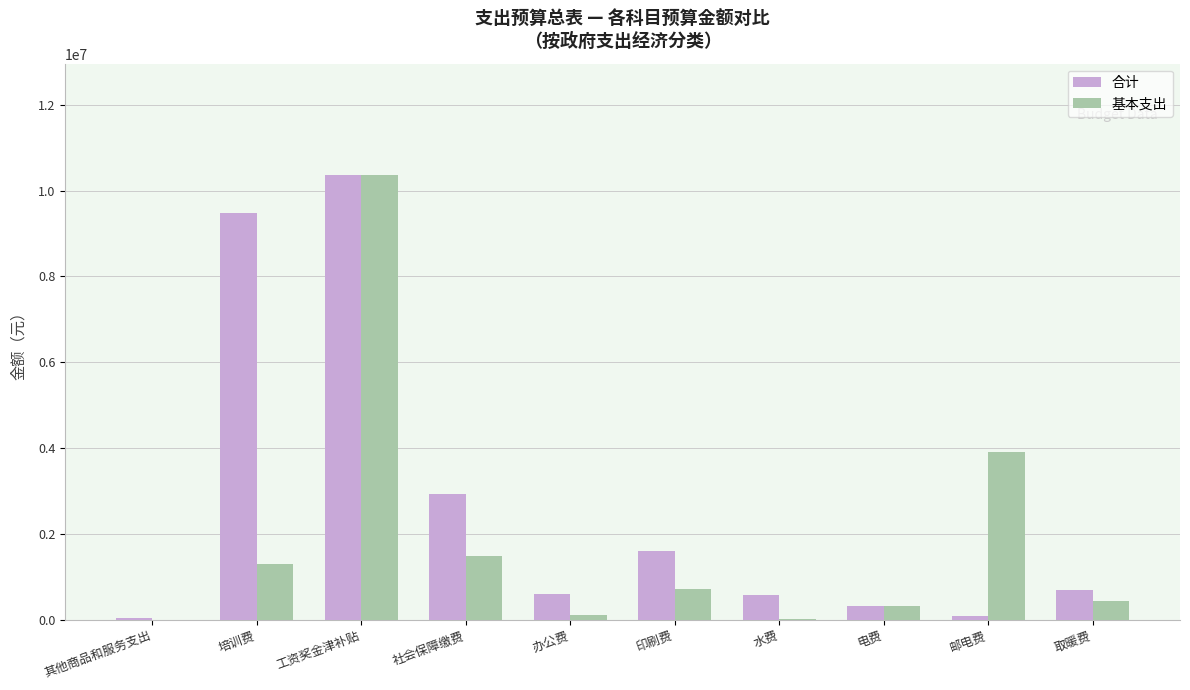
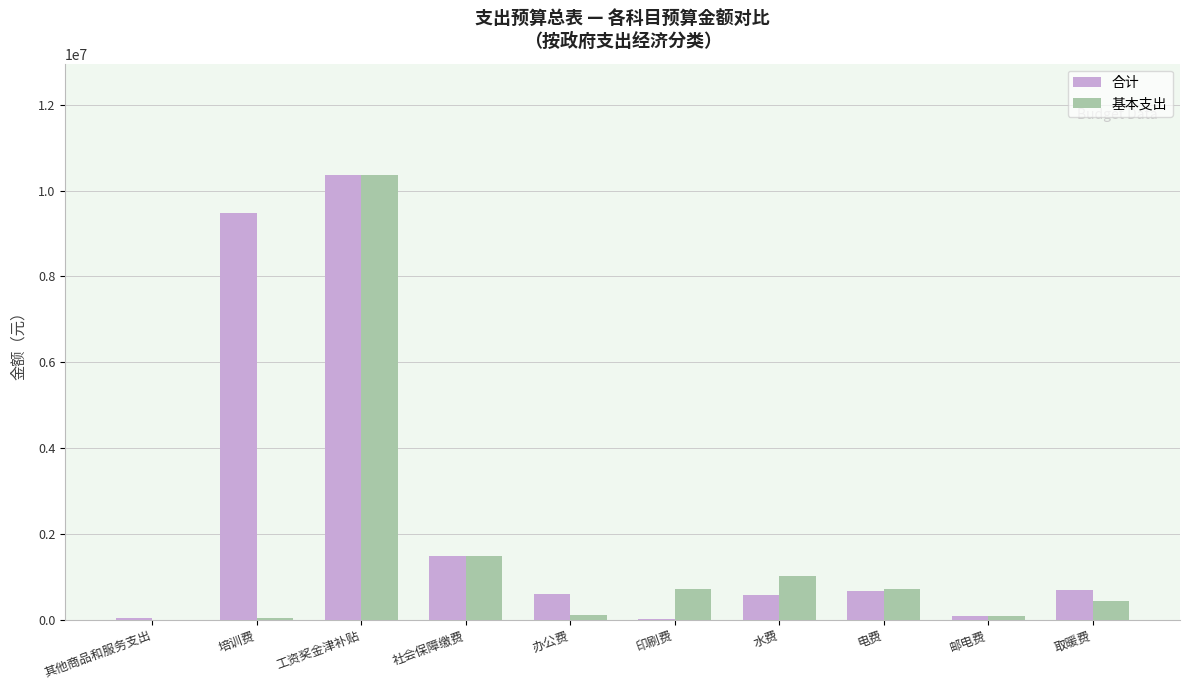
基本支出, 培训费: 1300000 -> 0
合计, 社会保障缴费: 2900000 -> 1500000
合计, 印刷费: 1600000 -> 0
基本支出, 水费: 0 -> 1000000
合计, 电费: 300000 -> 700000
基本支出, 电费: 300000 -> 700000
基本支出, 邮电费: 3900000 -> 100000
